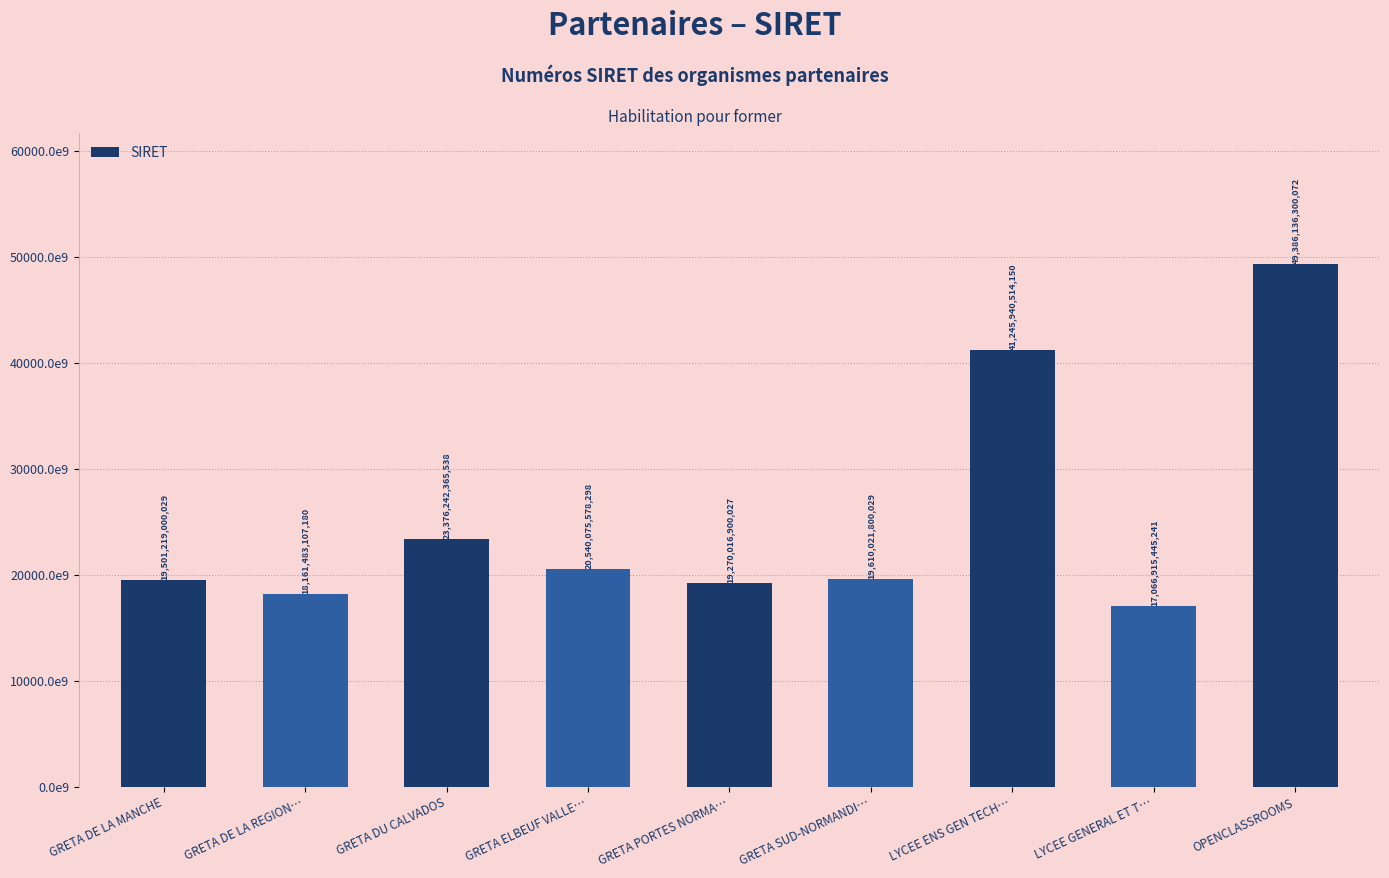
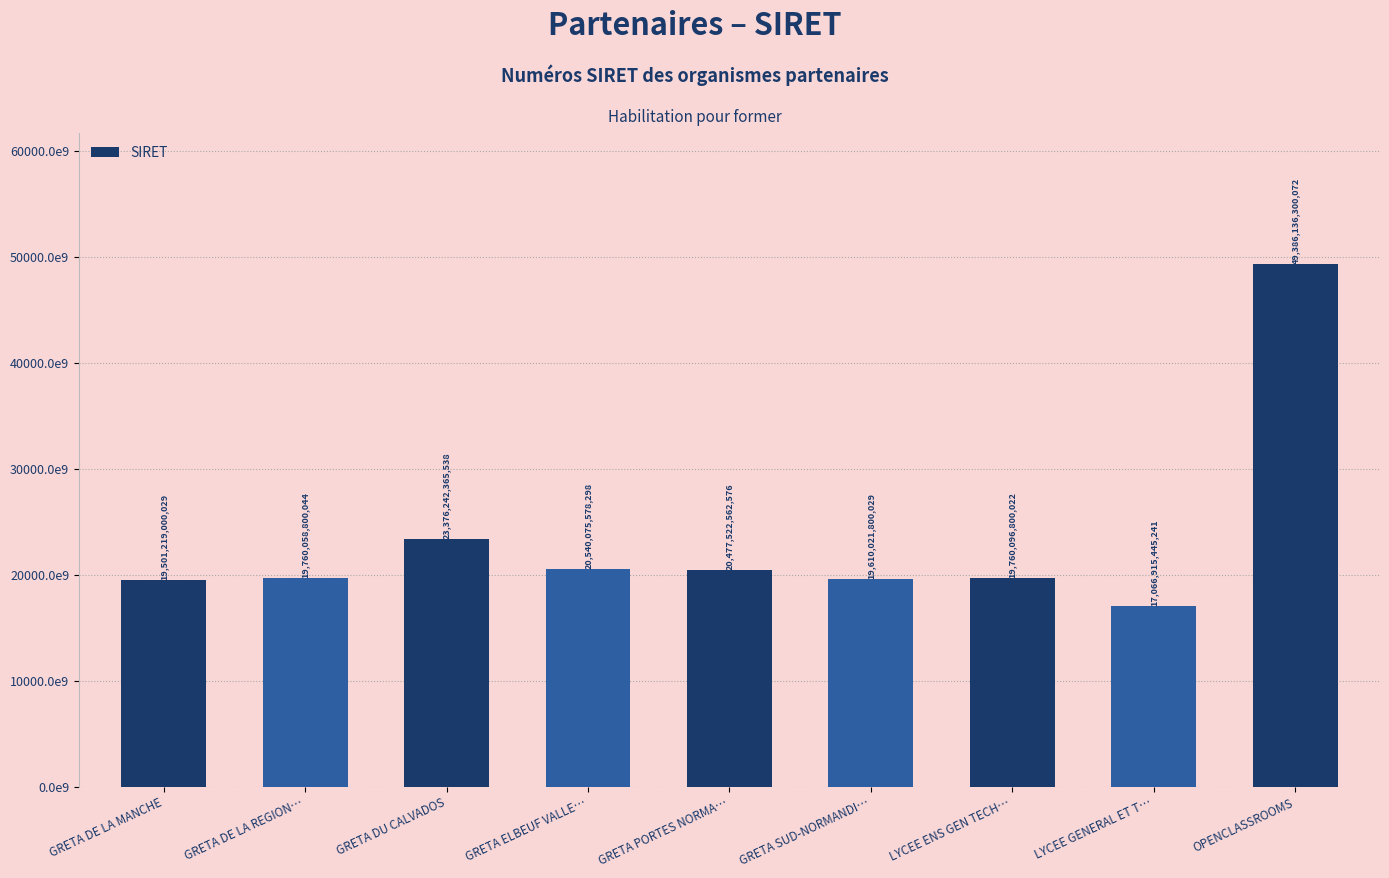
GRETA DE LA REGION…: 18,161,483,107,180 -> 19,760,058,800,044
GRETA PORTES NORMA…: 19,270,016,900,027 -> 20,477,522,562,576
LYCEE ENS GEN TECH…: 41,245,940,514,150 -> 19,760,096,800,022
